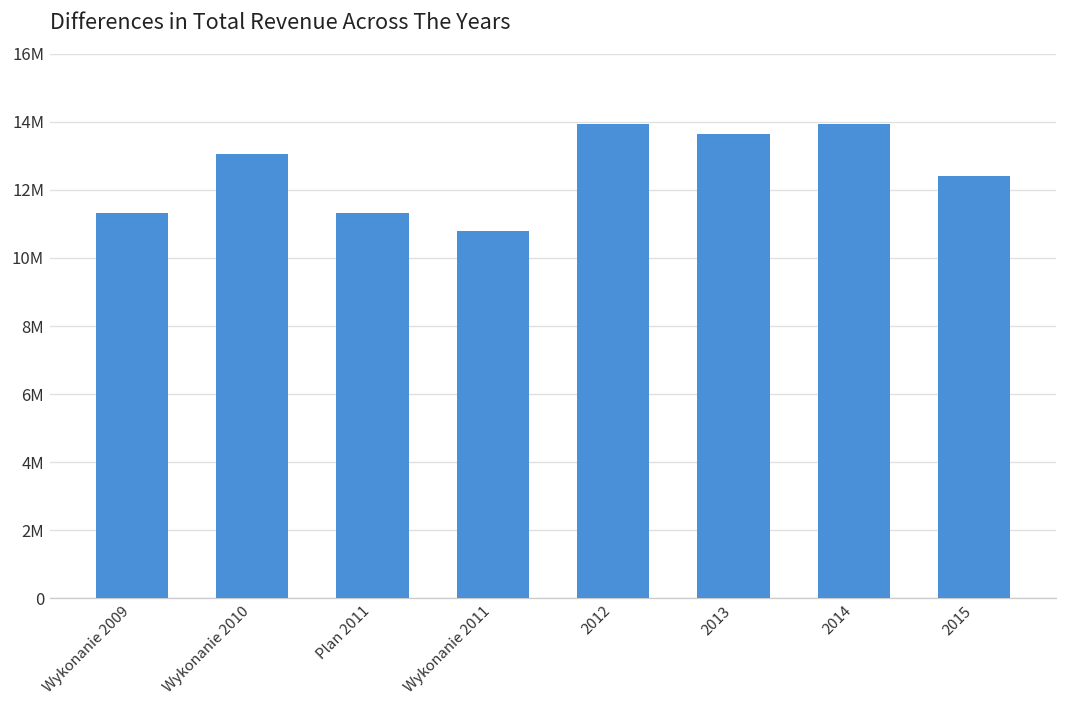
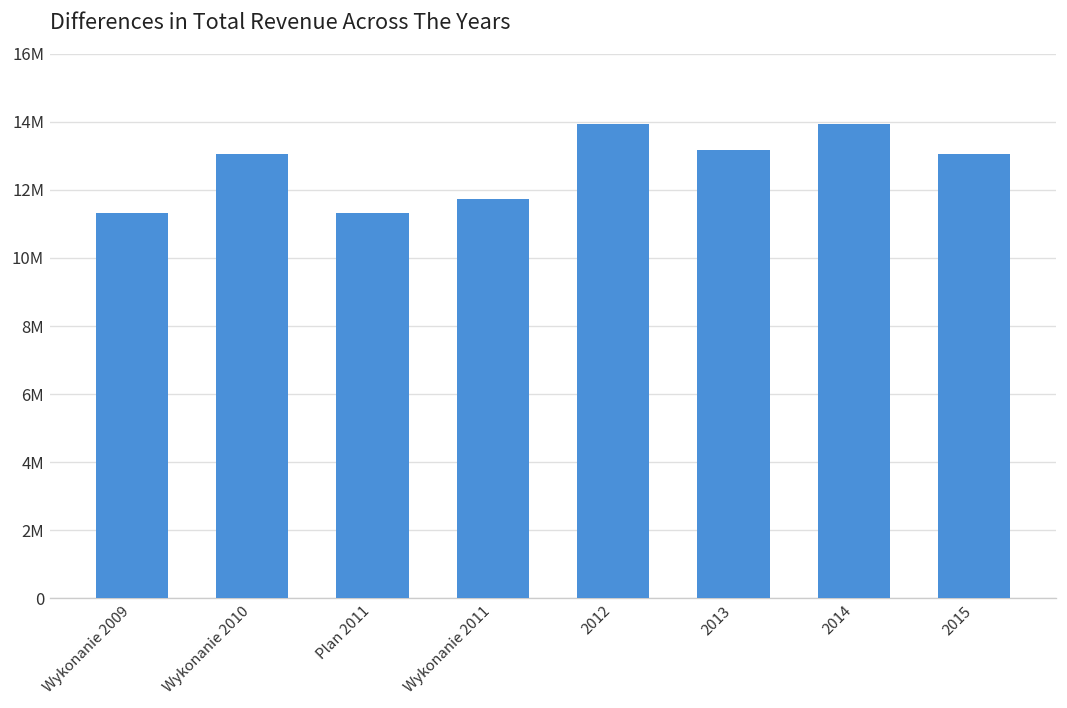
Wykonanie 2011: 10800000 -> 11700000
2013: 13600000 -> 13200000
2015: 12400000 -> 13100000
